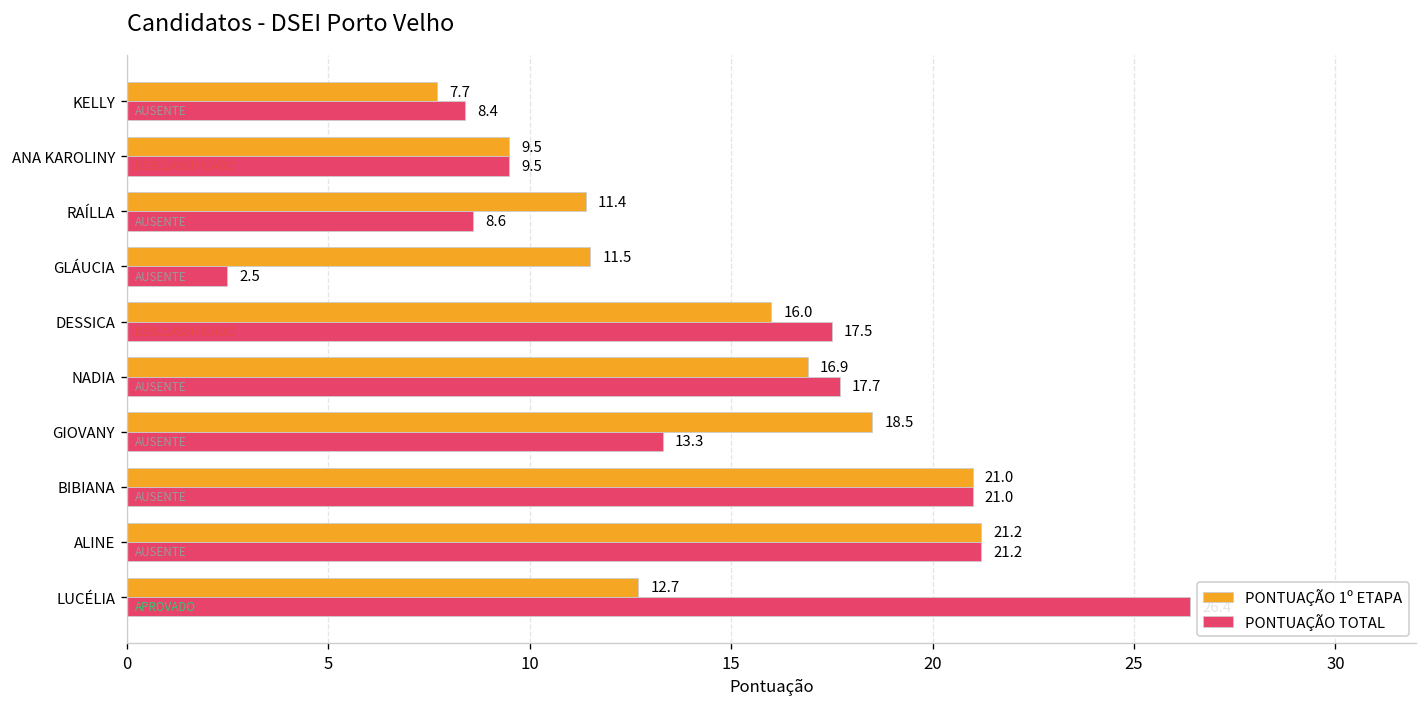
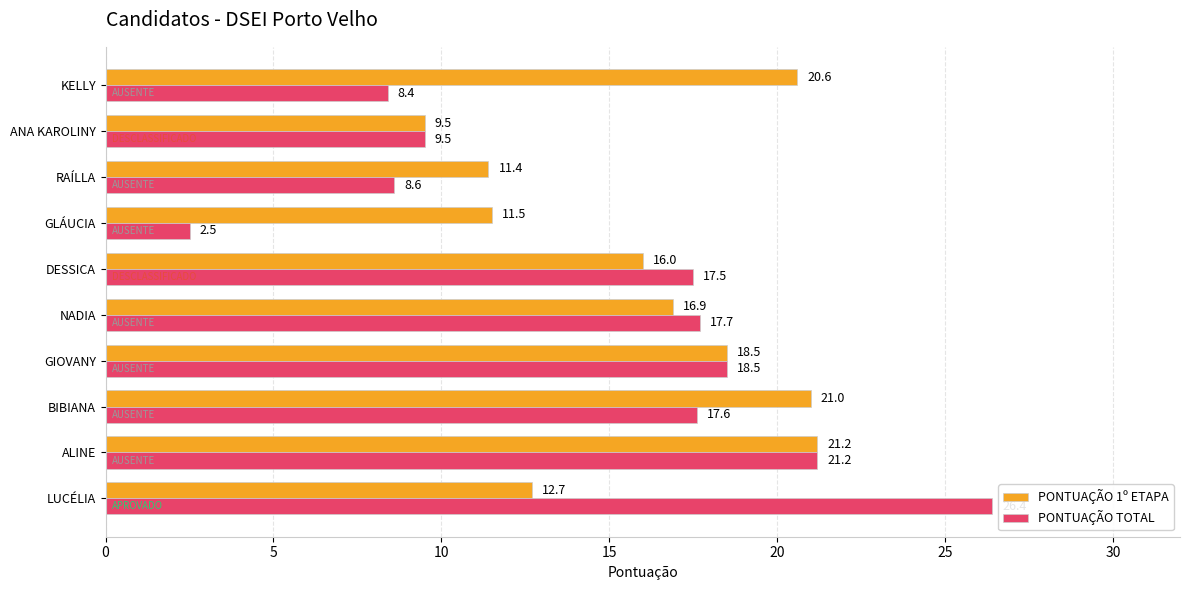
PONTUAÇÃO 1º ETAPA, KELLY: 7.7 -> 20.6
PONTUAÇÃO TOTAL, GIOVANY: 13.3 -> 18.5
PONTUAÇÃO TOTAL, BIBIANA: 21.0 -> 17.6
